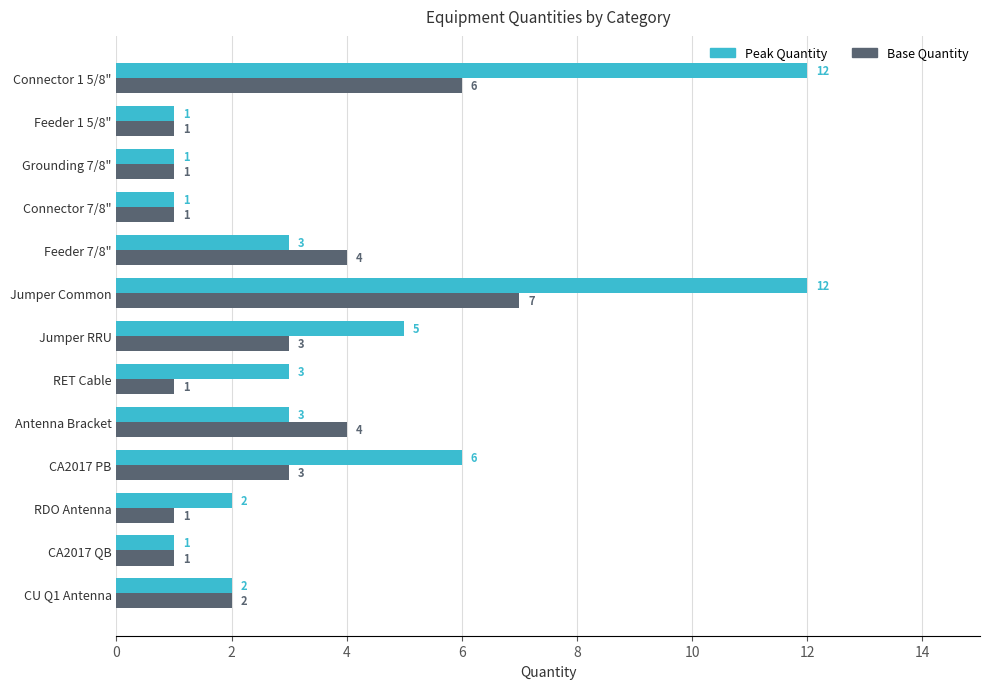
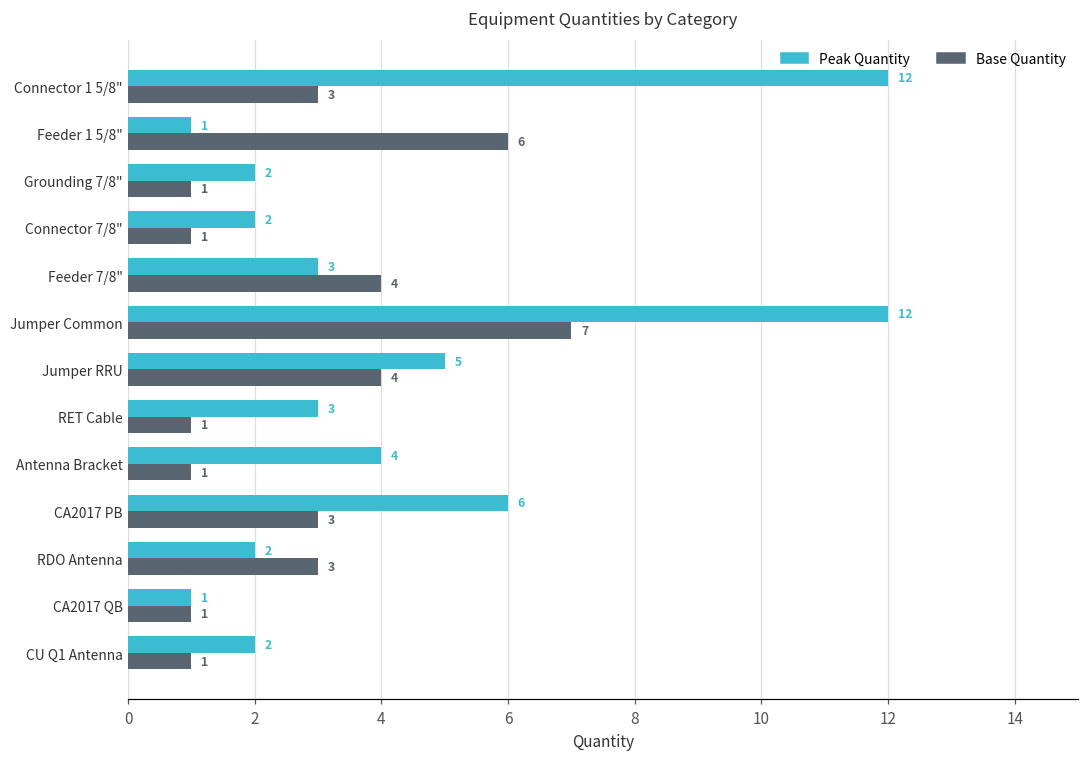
Base Quantity, Connector 1 5/8": 6 -> 3
Base Quantity, Feeder 1 5/8": 1 -> 6
Peak Quantity, Grounding 7/8": 1 -> 2
Peak Quantity, Connector 7/8": 1 -> 2
Base Quantity, Jumper RRU: 3 -> 4
Peak Quantity, Antenna Bracket: 3 -> 4
Base Quantity, Antenna Bracket: 4 -> 1
Base Quantity, RDO Antenna: 1 -> 3
Base Quantity, CU Q1 Antenna: 2 -> 1
